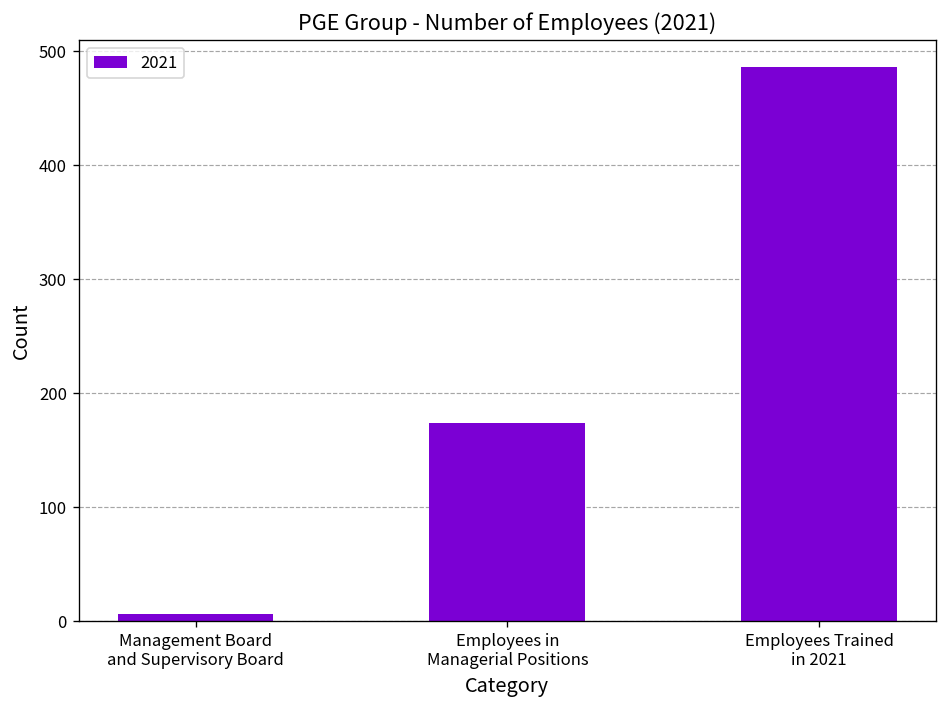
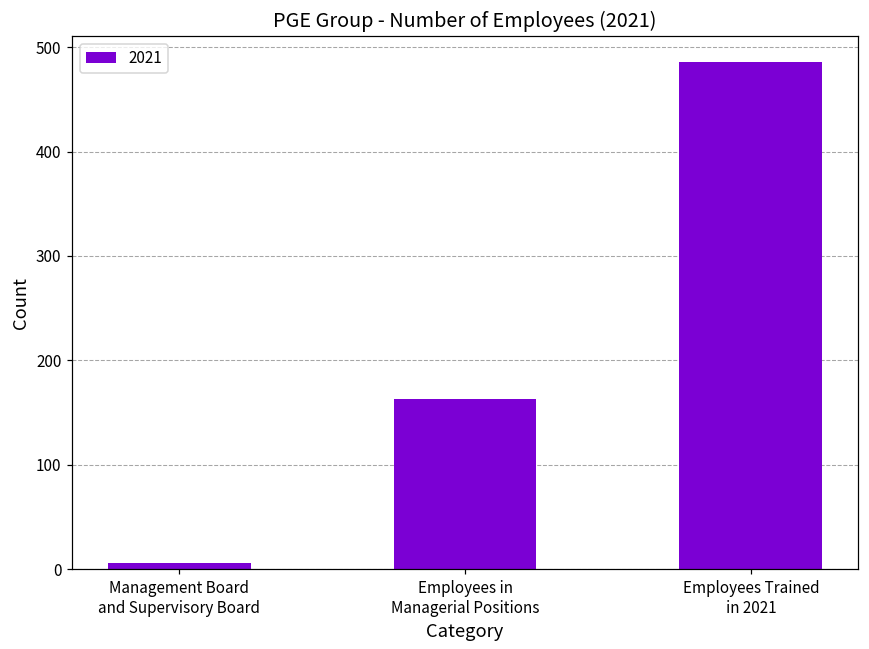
Employees in Managerial Positions: 170 -> 160
